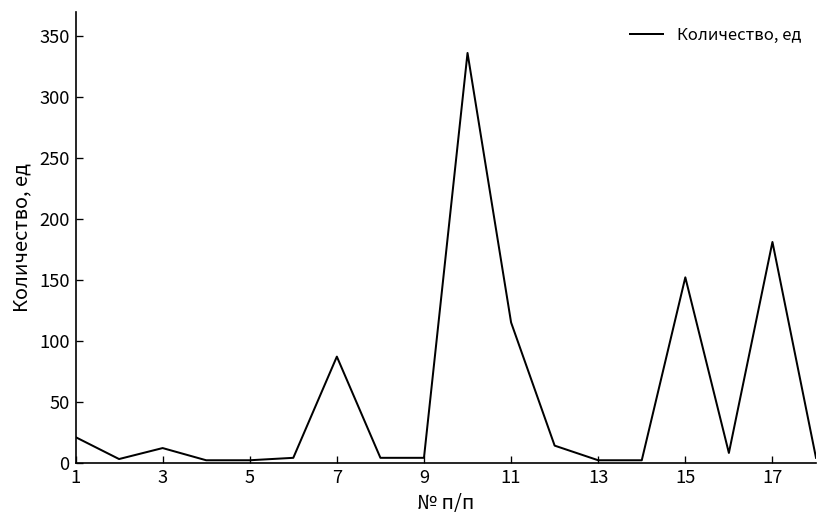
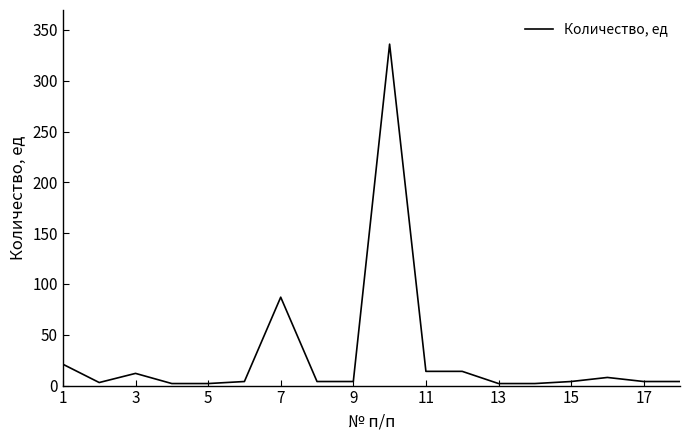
11: 115 -> 14
15: 152 -> 4
17: 181 -> 4
